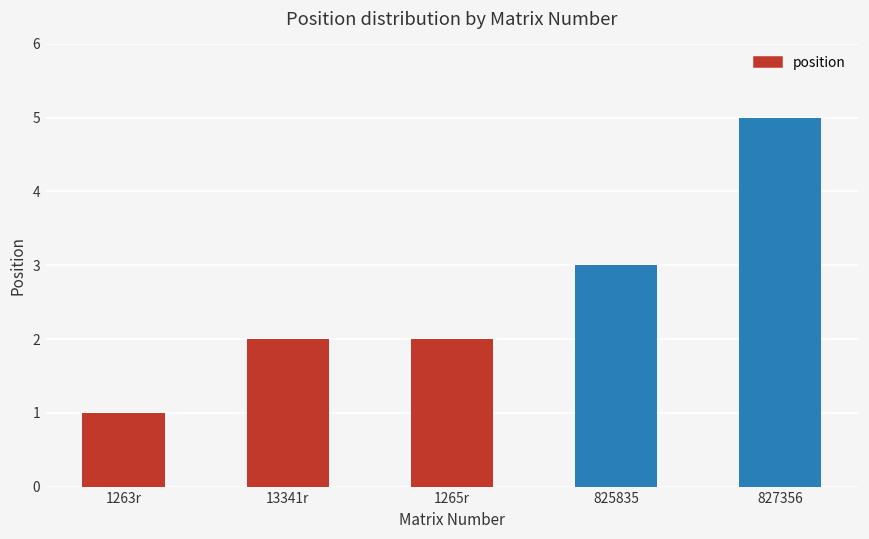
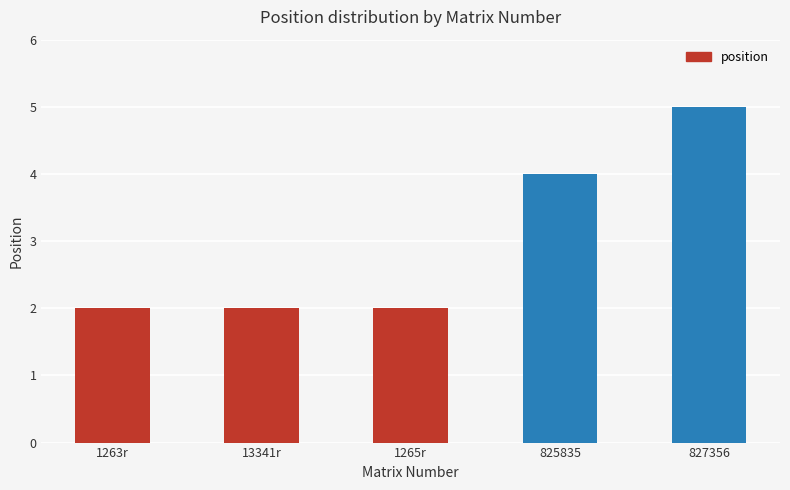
1263r: 1 -> 2
825835: 3 -> 4
